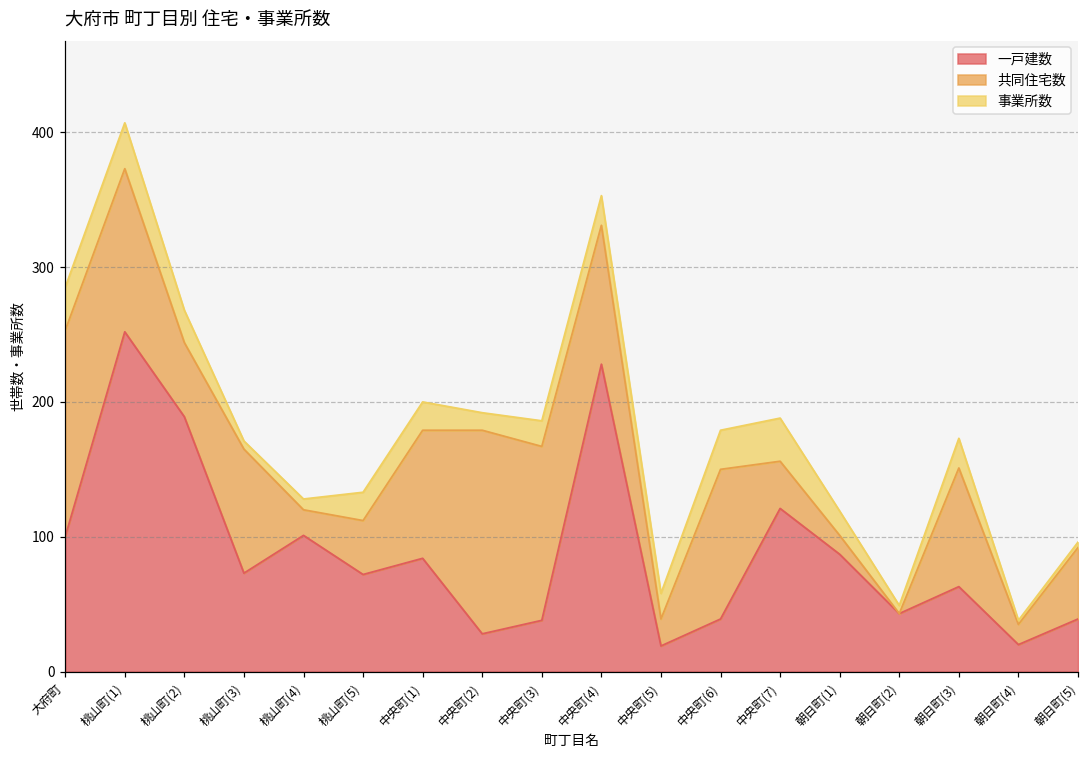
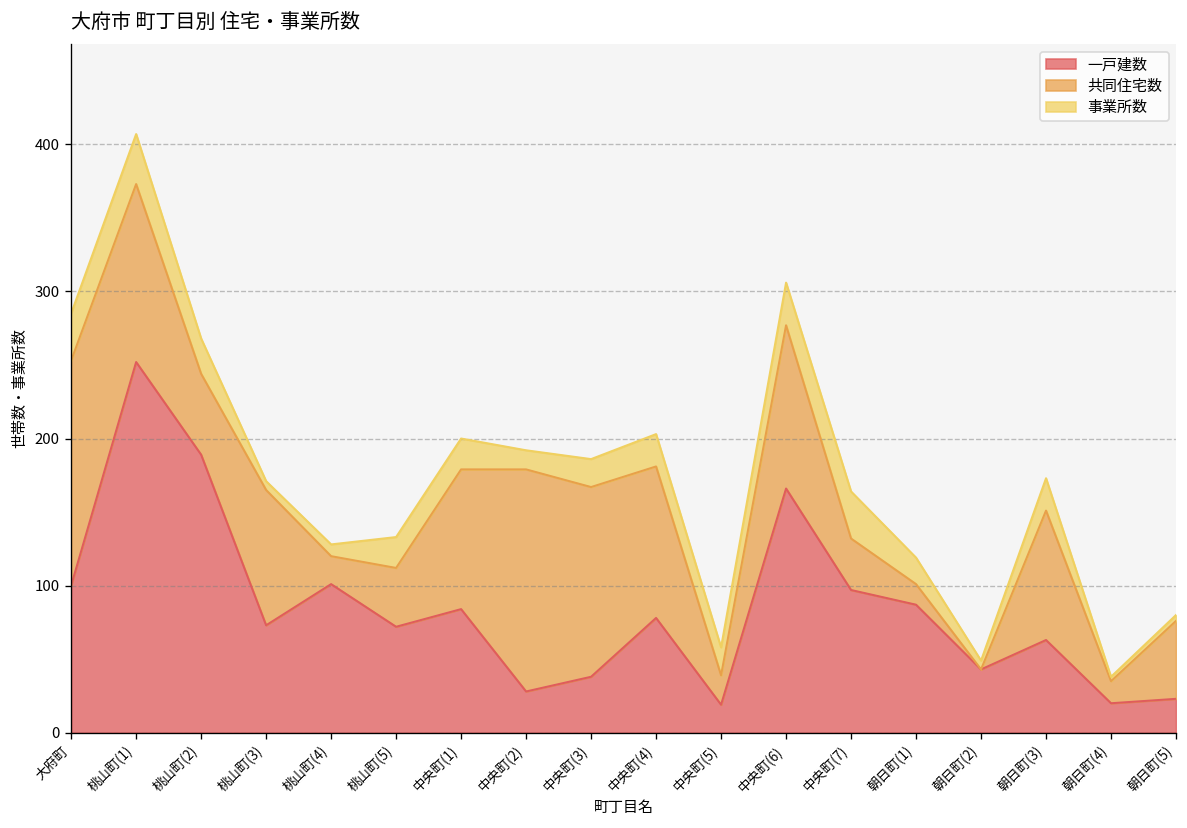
一戸建数, 中央町(4): 228 -> 78
一戸建数, 中央町(6): 39 -> 166
一戸建数, 中央町(7): 121 -> 97
一戸建数, 朝日町(5): 39 -> 23
